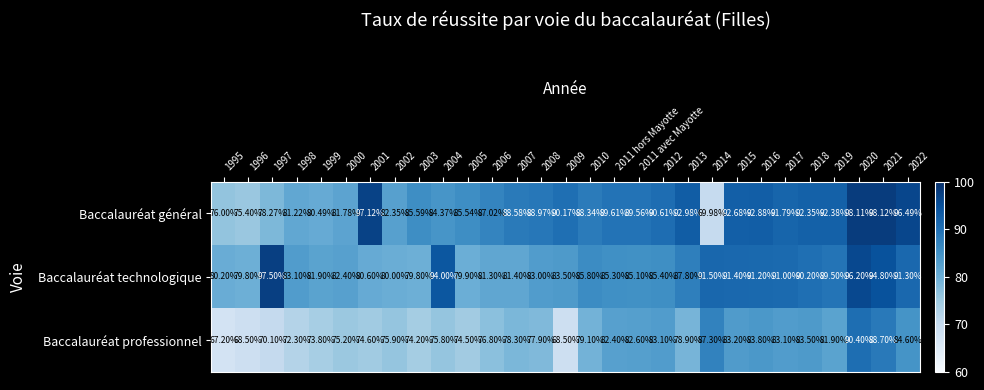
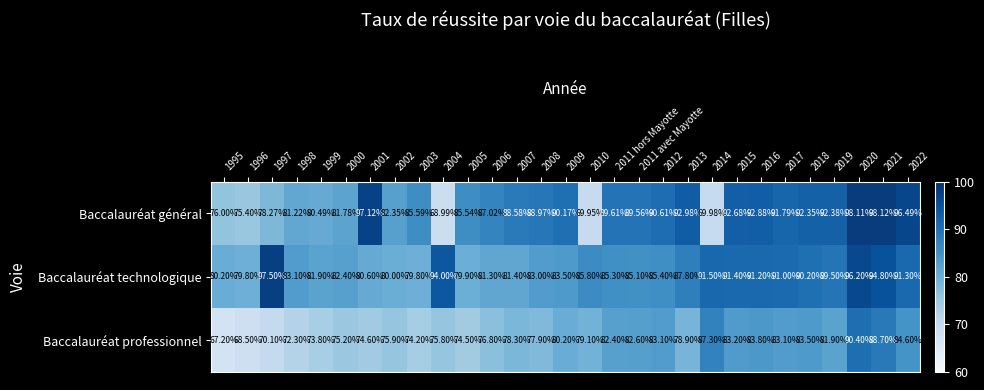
Baccalauréat général, 2004: 84.37% -> 68.99%
Baccalauréat général, 2010: 88.34% -> 69.95%
Baccalauréat professionnel, 2009: 68.50% -> 80.20%
